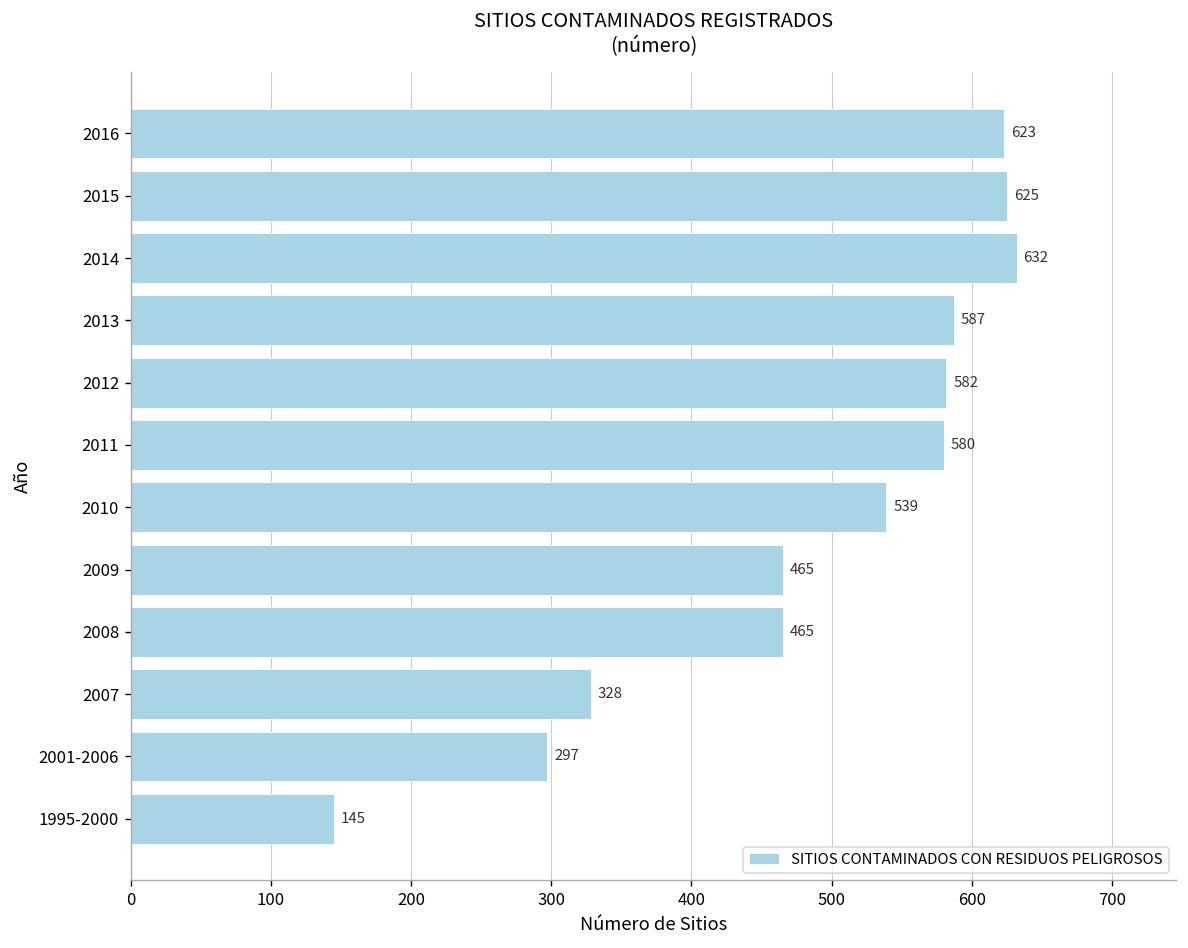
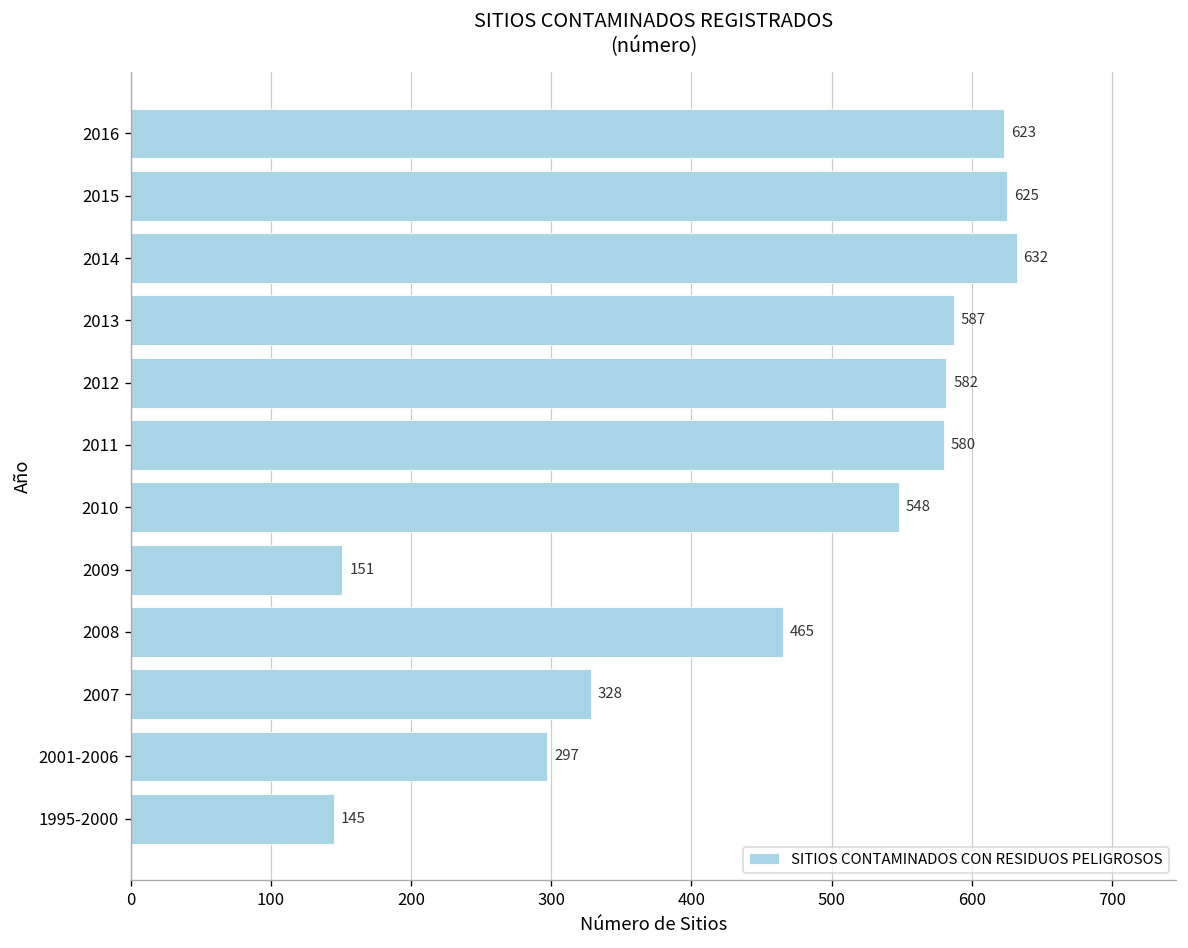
2010: 539 -> 548
2009: 465 -> 151
